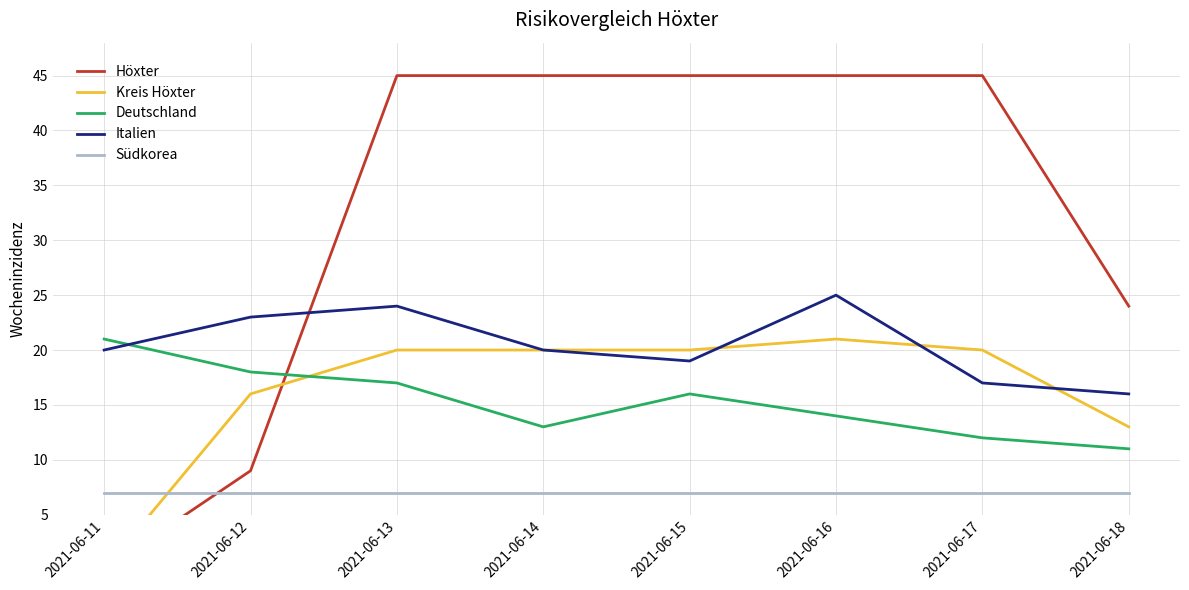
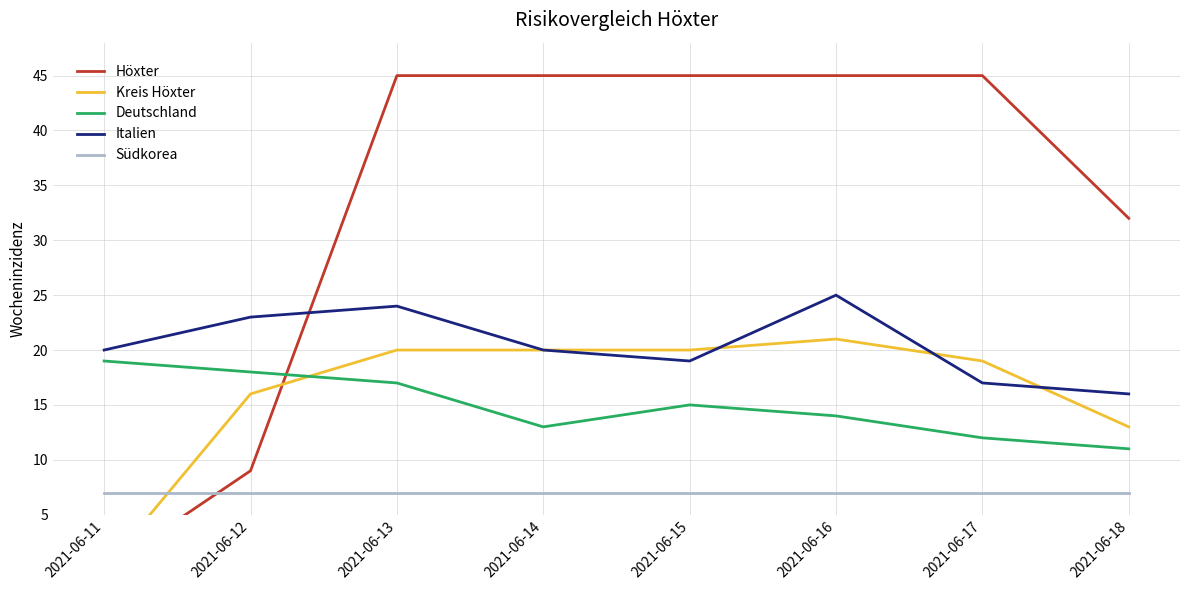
Deutschland, 2021-06-11: 21 -> 19
Deutschland, 2021-06-15: 16 -> 15
Kreis Höxter, 2021-06-17: 20 -> 19
Höxter, 2021-06-18: 24 -> 32
